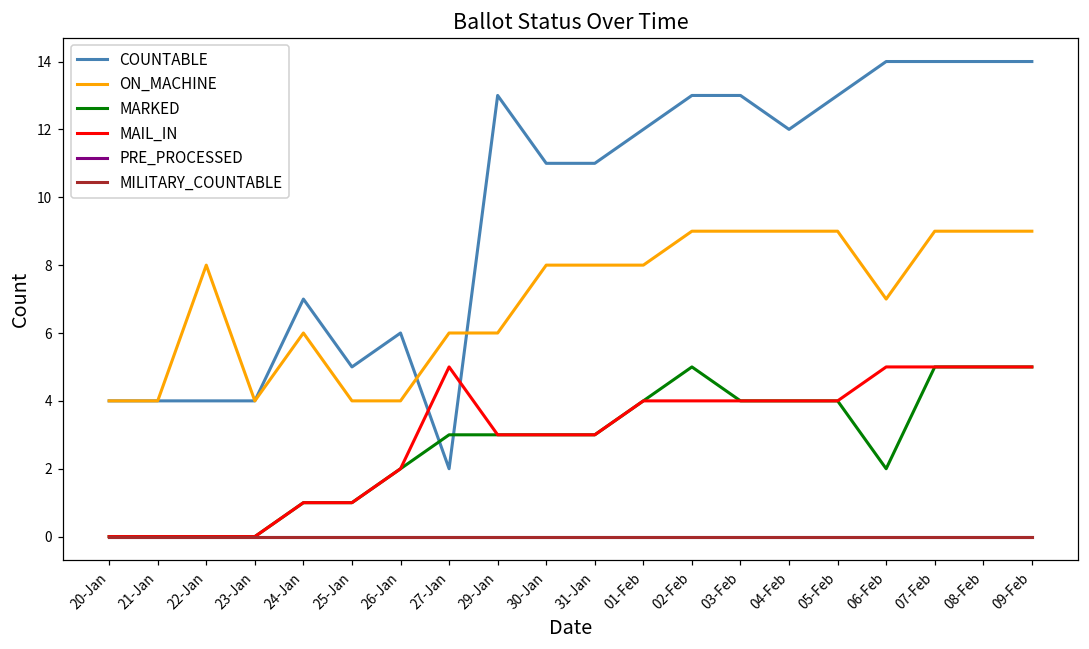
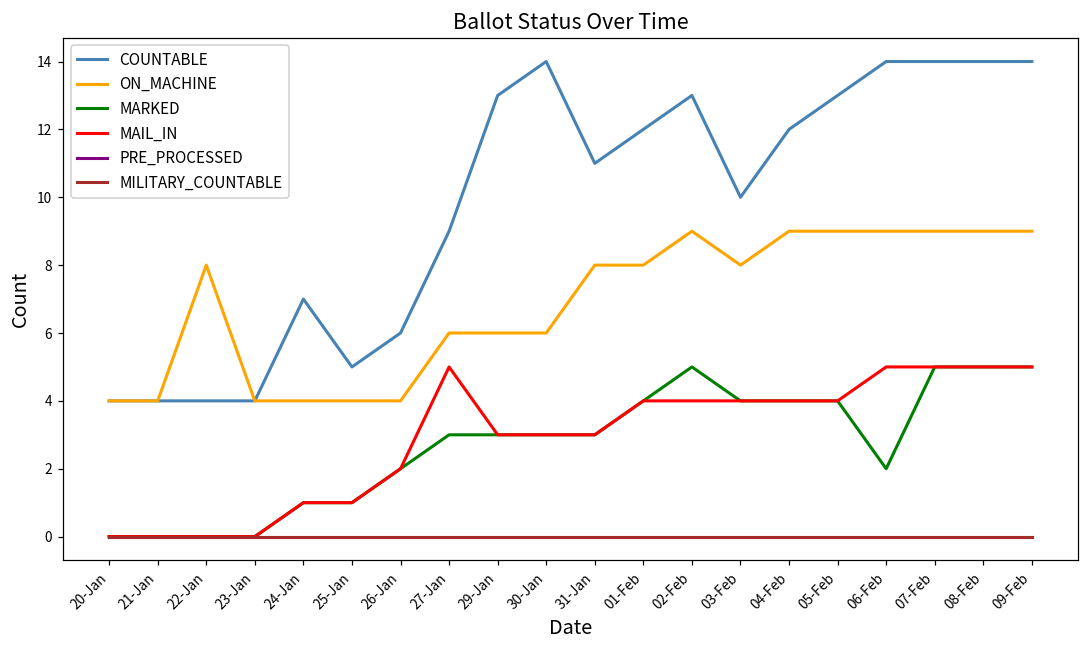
ON_MACHINE, 24-Jan: 6 -> 4
COUNTABLE, 27-Jan: 2 -> 9
COUNTABLE, 30-Jan: 11 -> 14
ON_MACHINE, 30-Jan: 8 -> 6
COUNTABLE, 03-Feb: 13 -> 10
ON_MACHINE, 03-Feb: 9 -> 8
ON_MACHINE, 06-Feb: 7 -> 9
